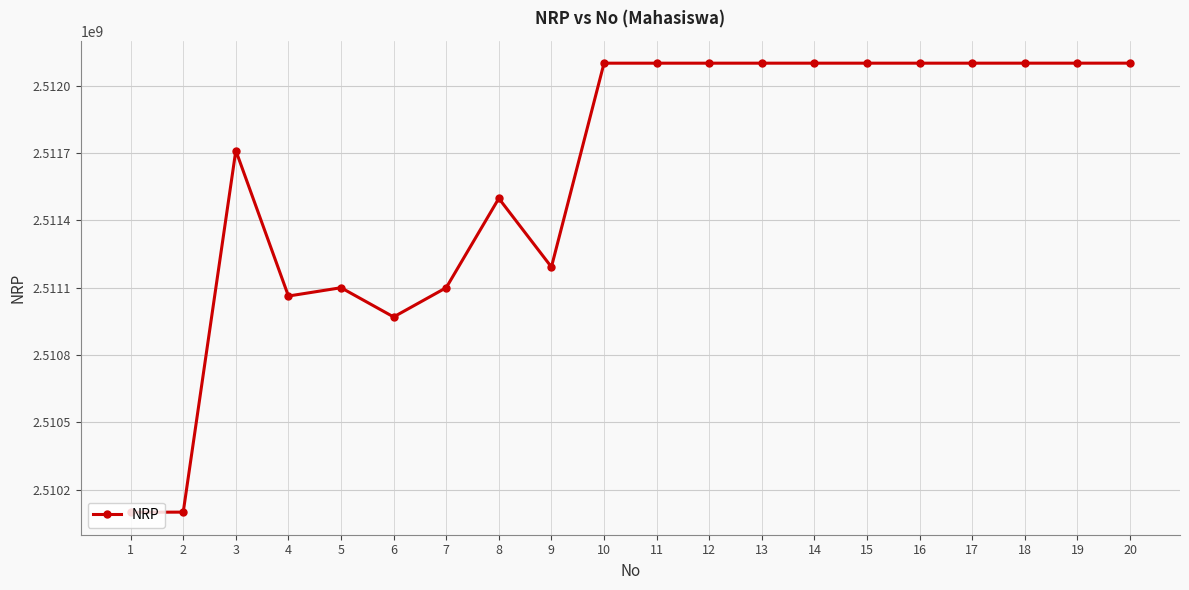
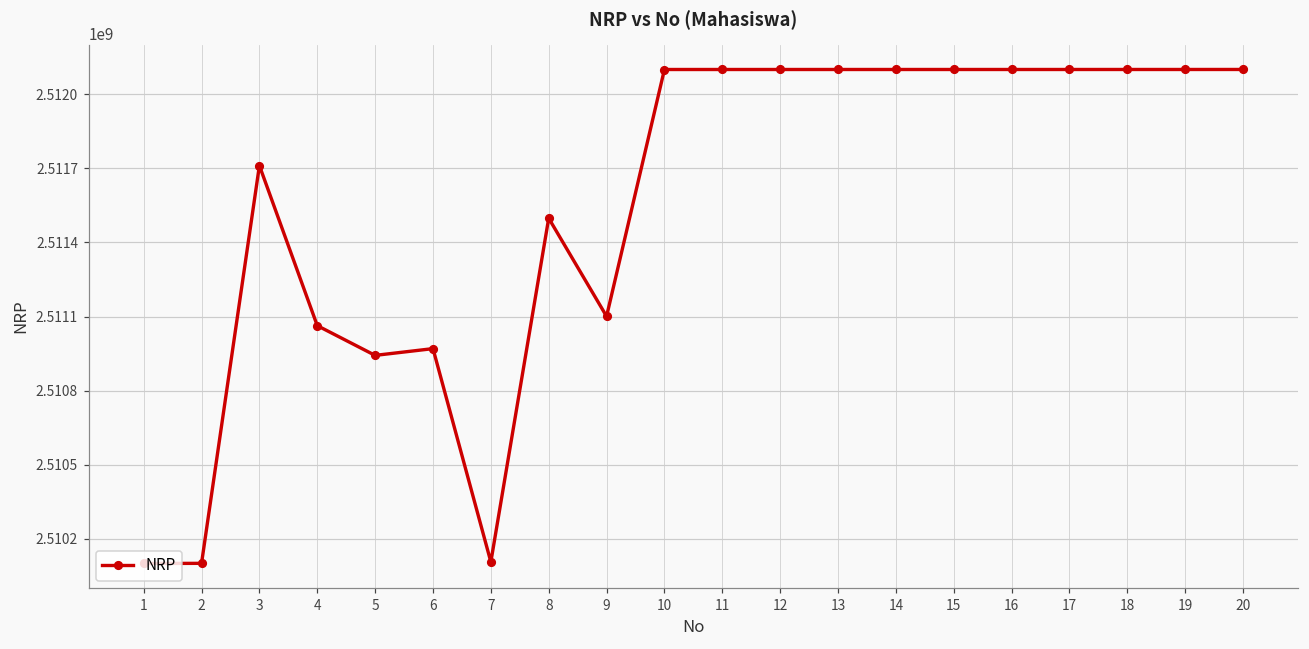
5: 2511100000 -> 2510940000
7: 2511100000 -> 2510110000
9: 2511190000 -> 2511100000
